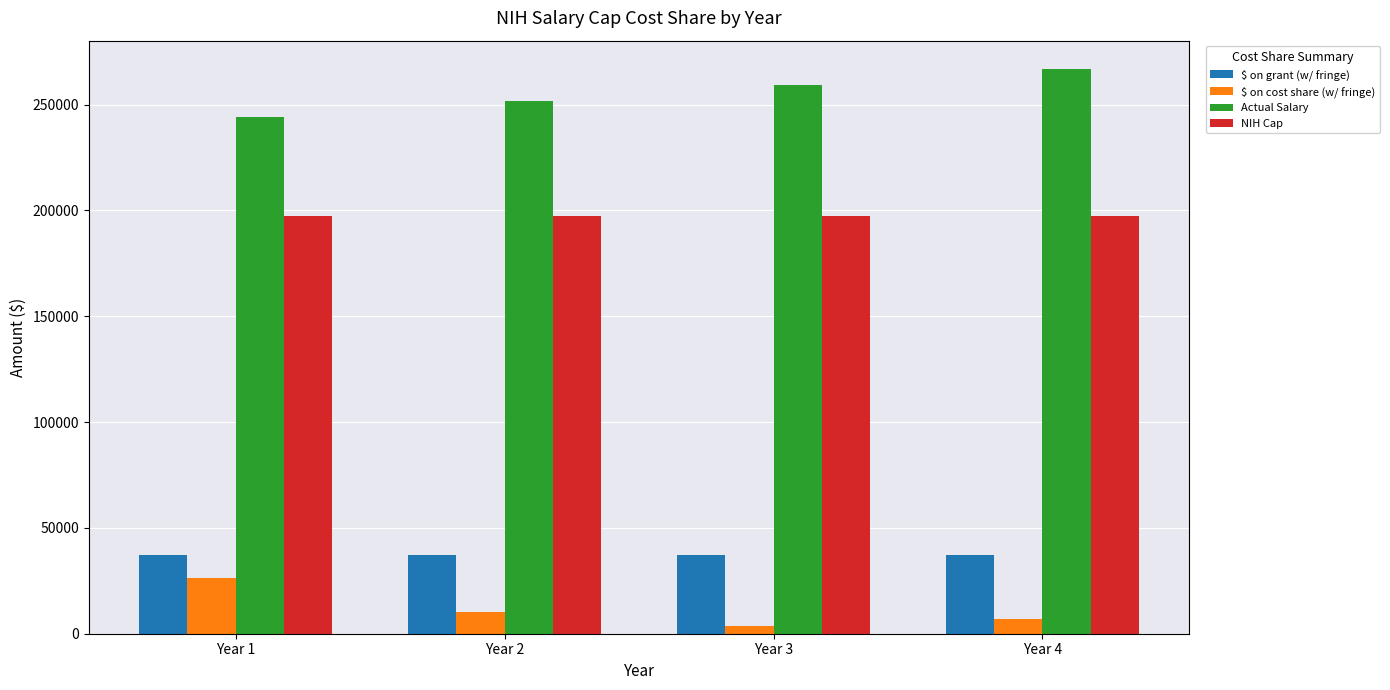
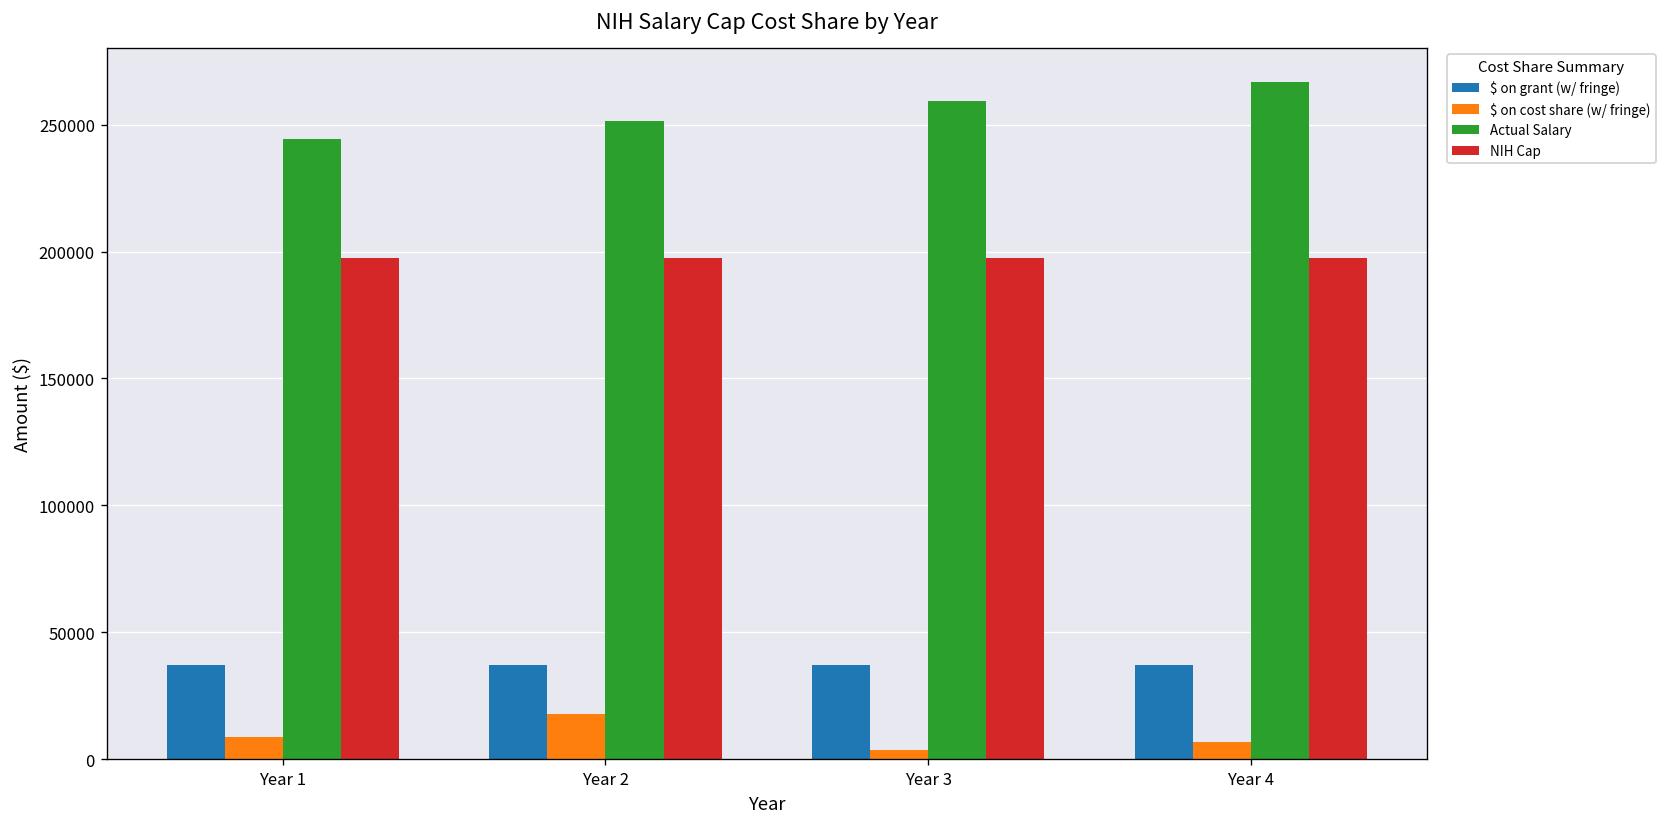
$ on cost share (w/ fringe), Year 1: 26000 -> 9000
$ on cost share (w/ fringe), Year 2: 10000 -> 18000
